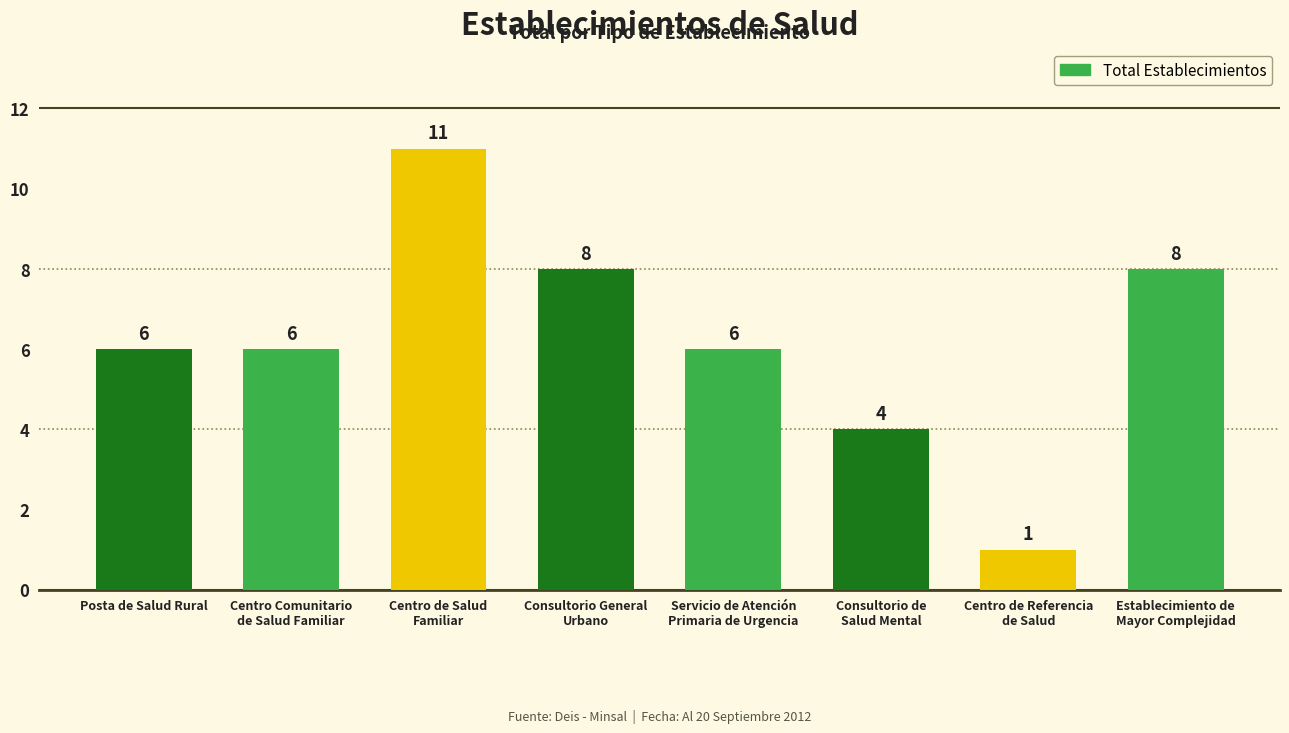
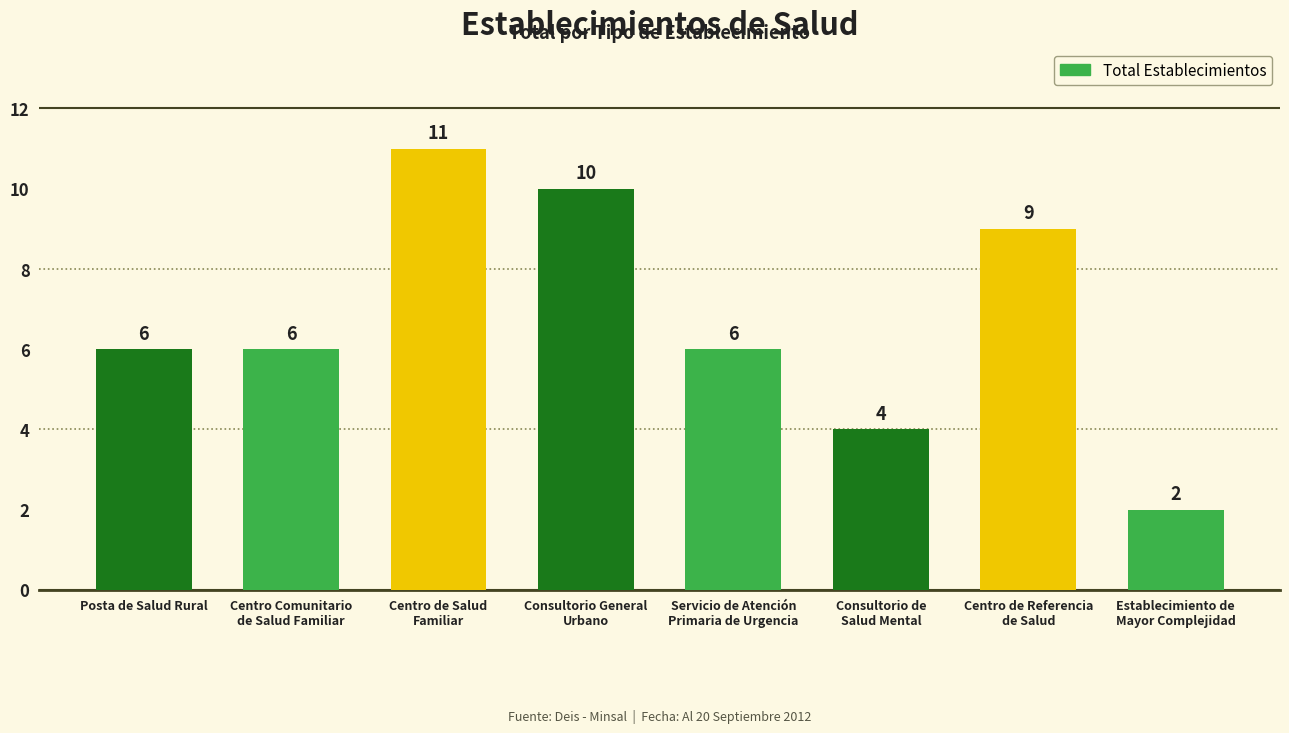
Consultorio General Urbano: 8 -> 10
Centro de Referencia de Salud: 1 -> 9
Establecimiento de Mayor Complejidad: 8 -> 2
